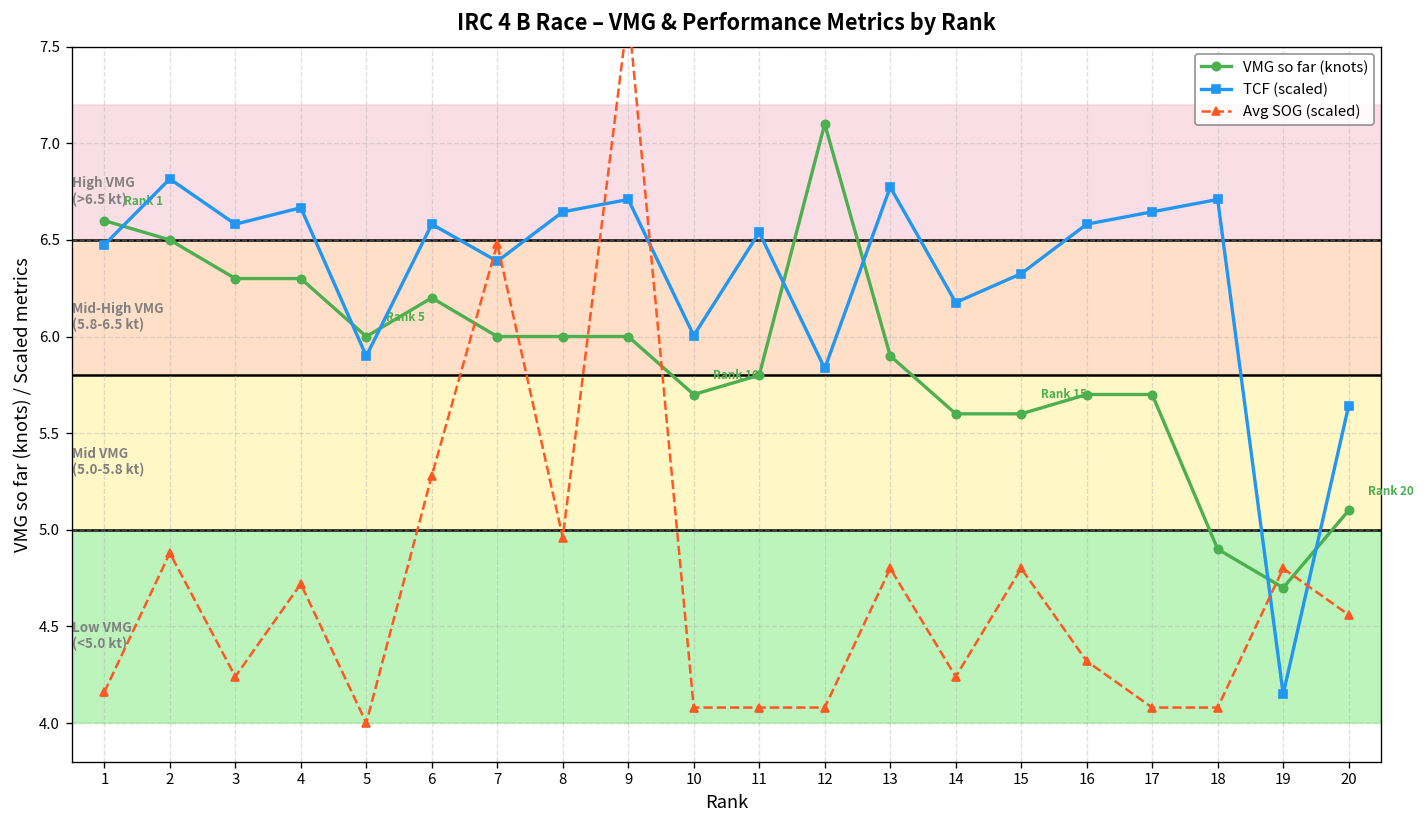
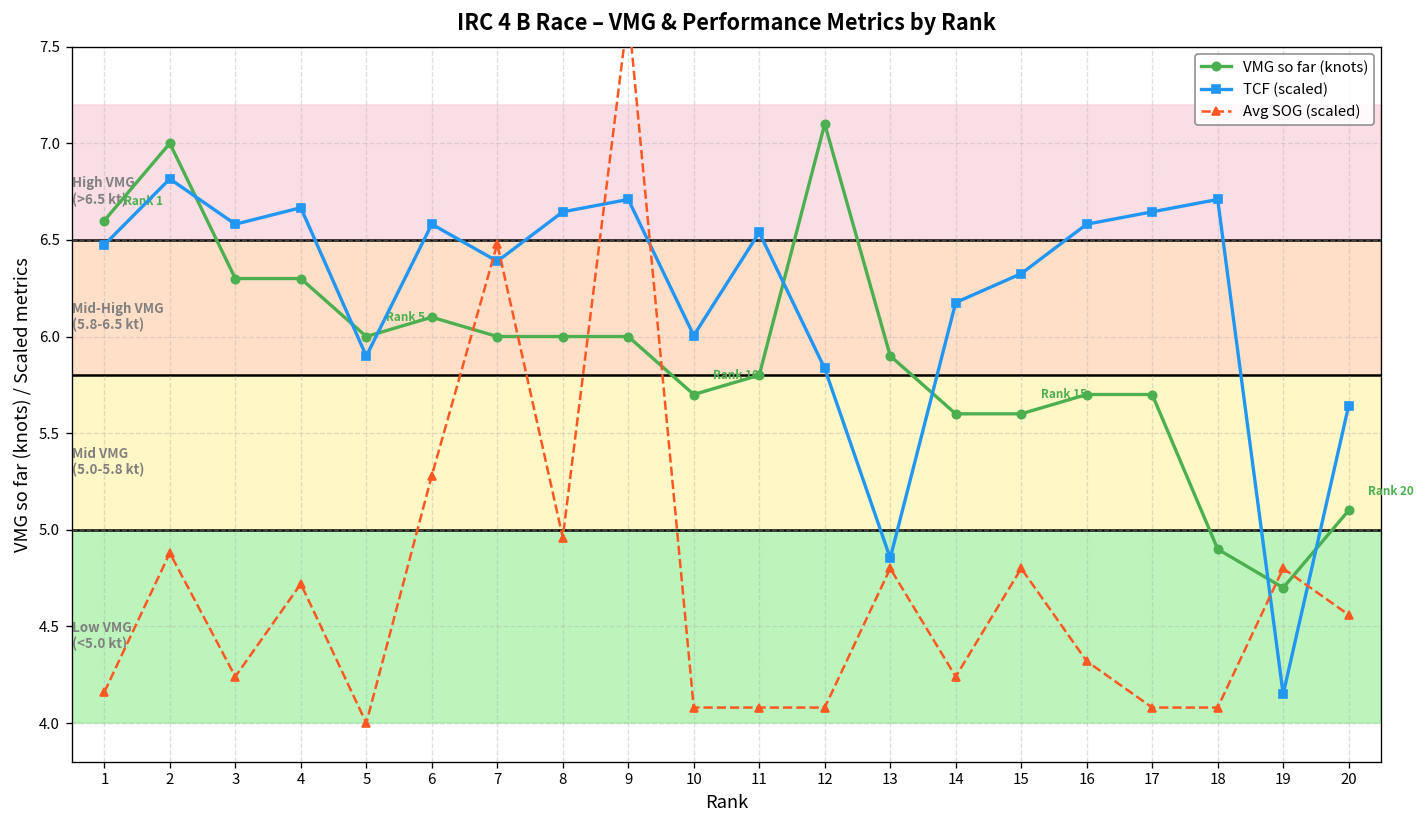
VMG so far (knots), 2: 6.5 -> 7.0
VMG so far (knots), 6: 6.2 -> 6.1
TCF (scaled), 13: 6.77 -> 4.85
